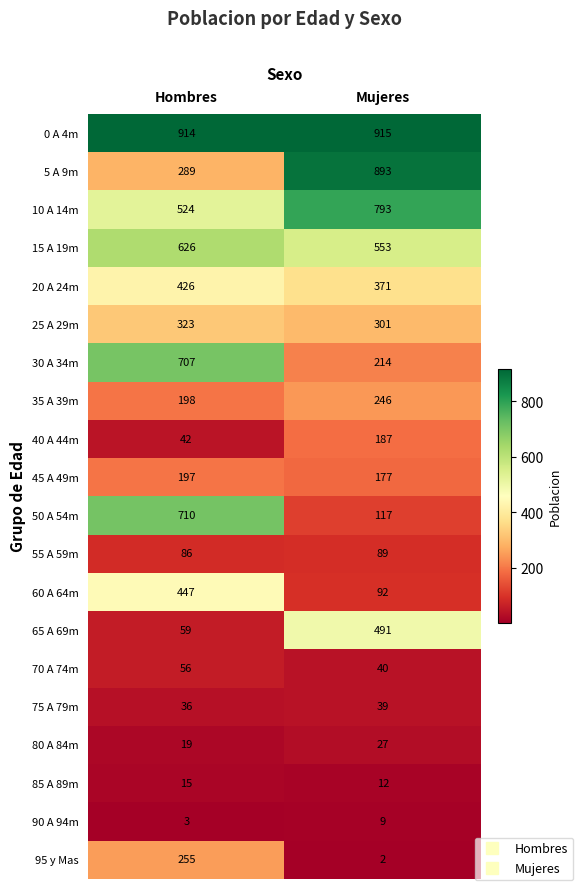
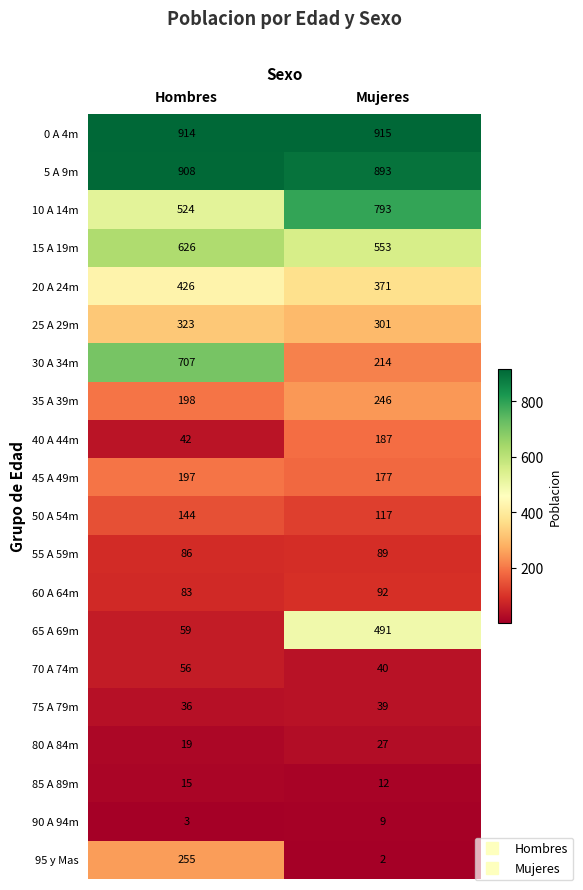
5 A 9m, Hombres: 289 -> 908
50 A 54m, Hombres: 710 -> 144
60 A 64m, Hombres: 447 -> 83
